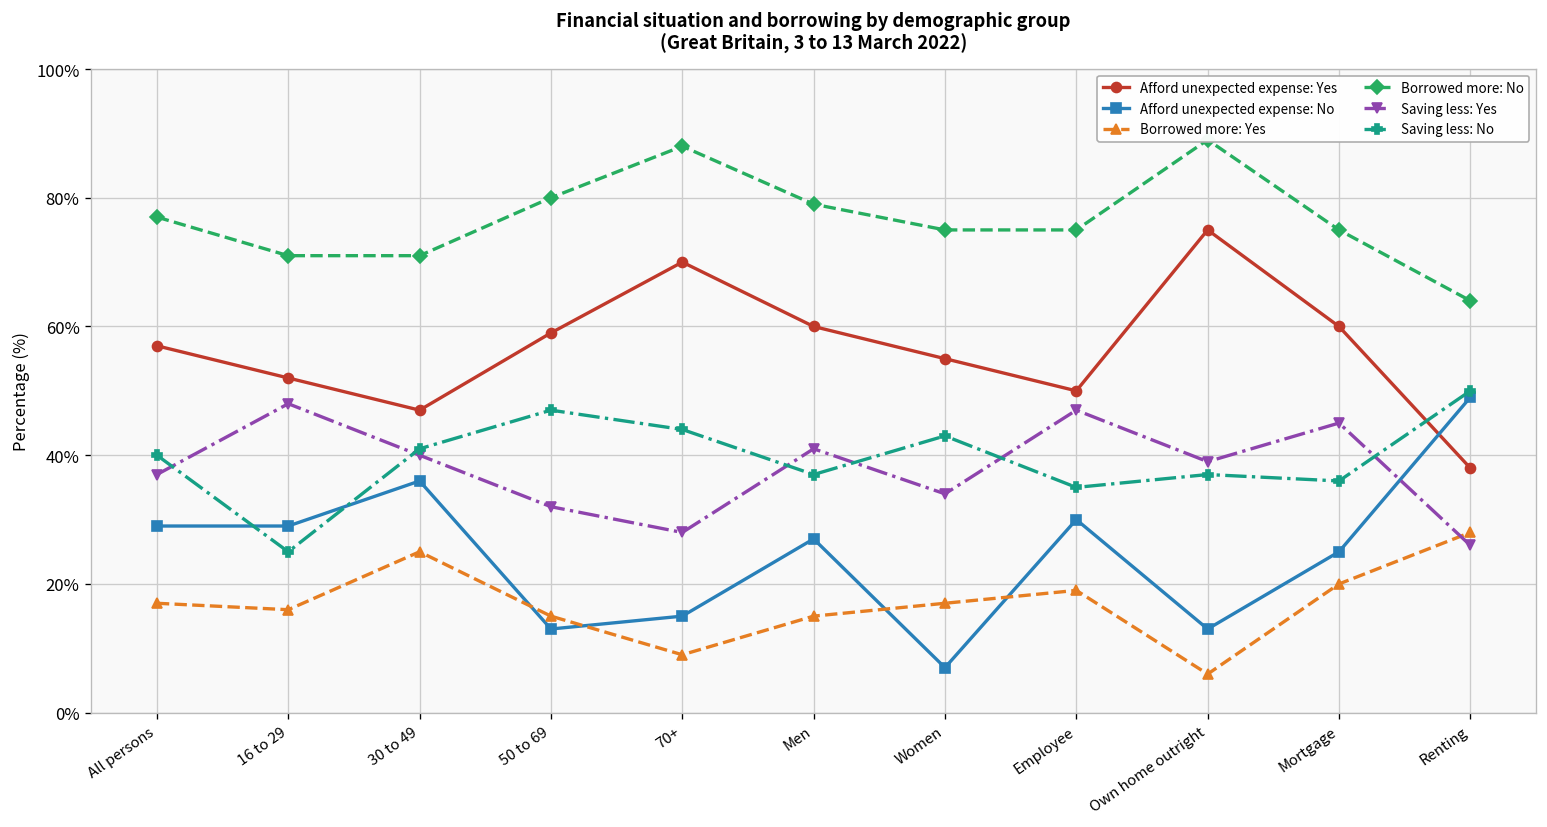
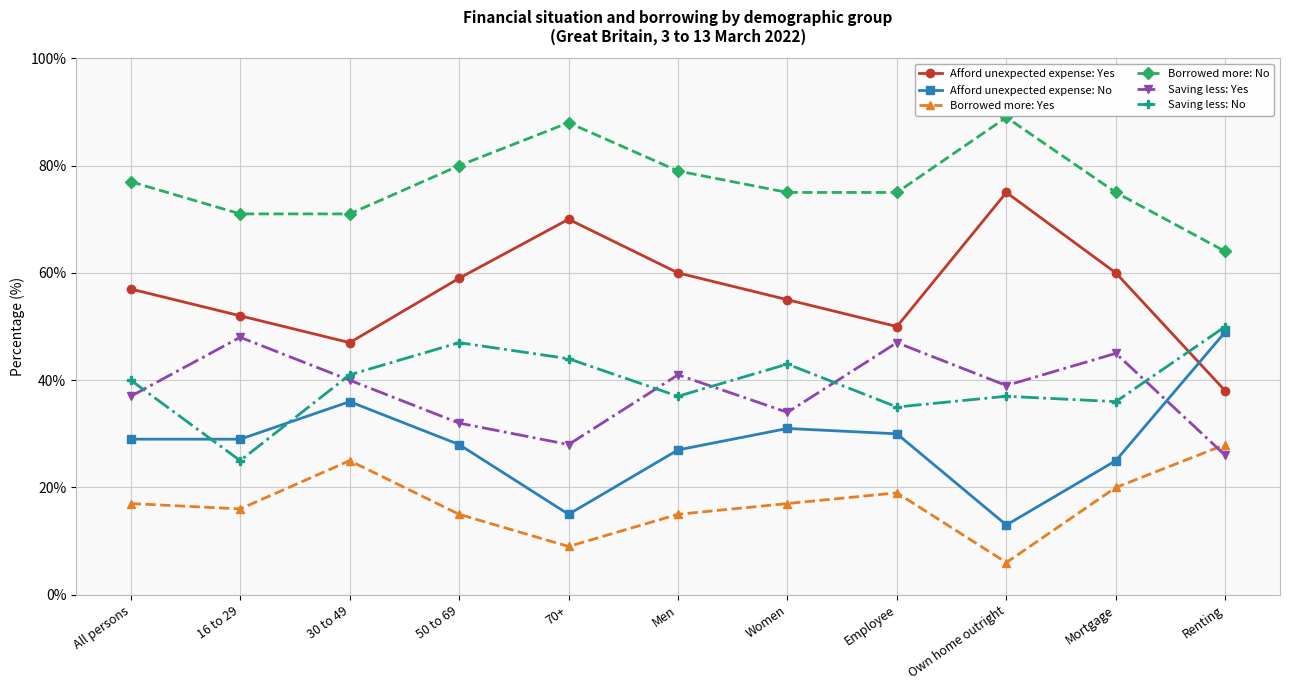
Afford unexpected expense: No, 50 to 69: 13% -> 28%
Afford unexpected expense: No, Women: 7% -> 31%
